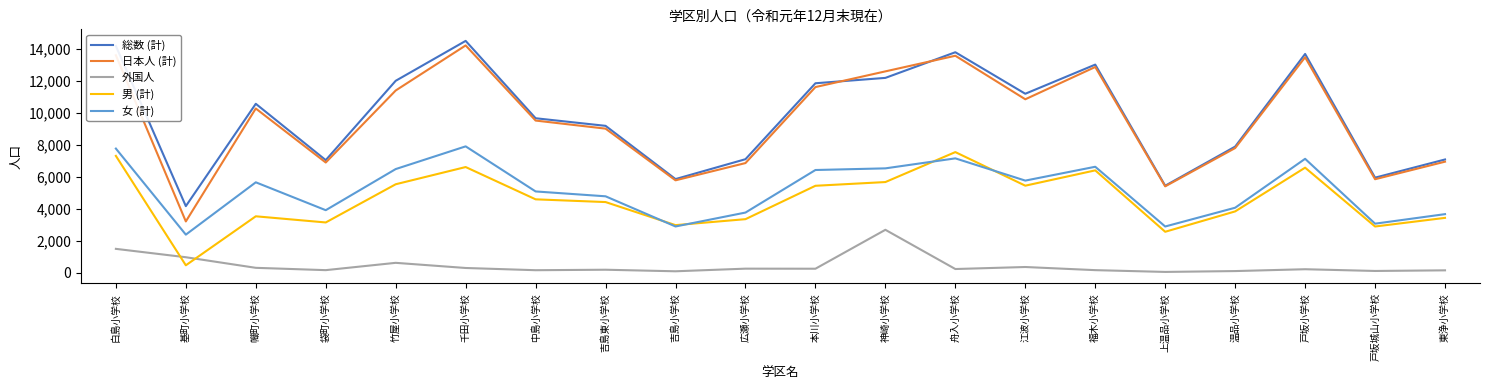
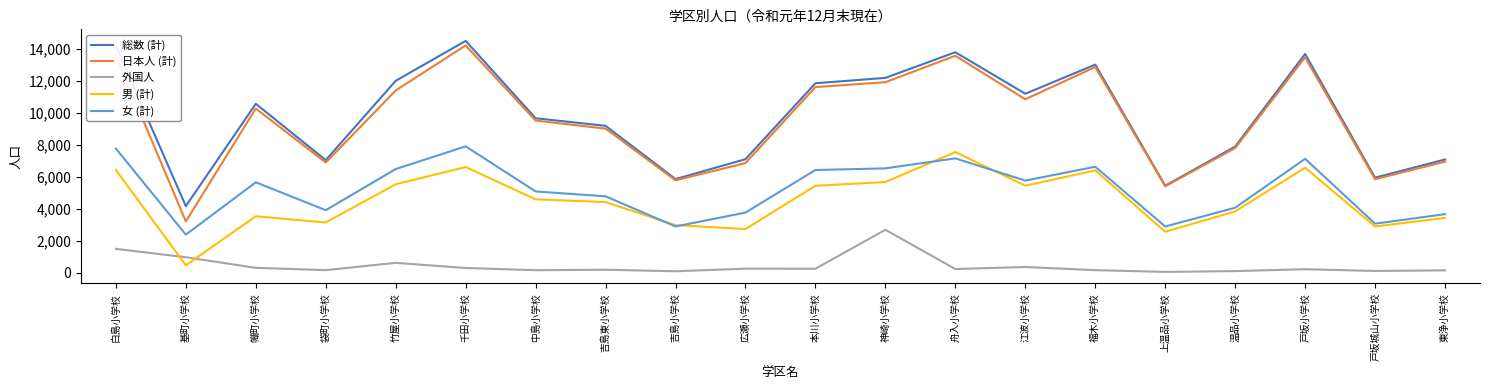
男 (計), 白島小学校: 7,300 -> 6,400
男 (計), 広瀬小学校: 3,300 -> 2,700
日本人 (計), 神崎小学校: 12,600 -> 11,900
